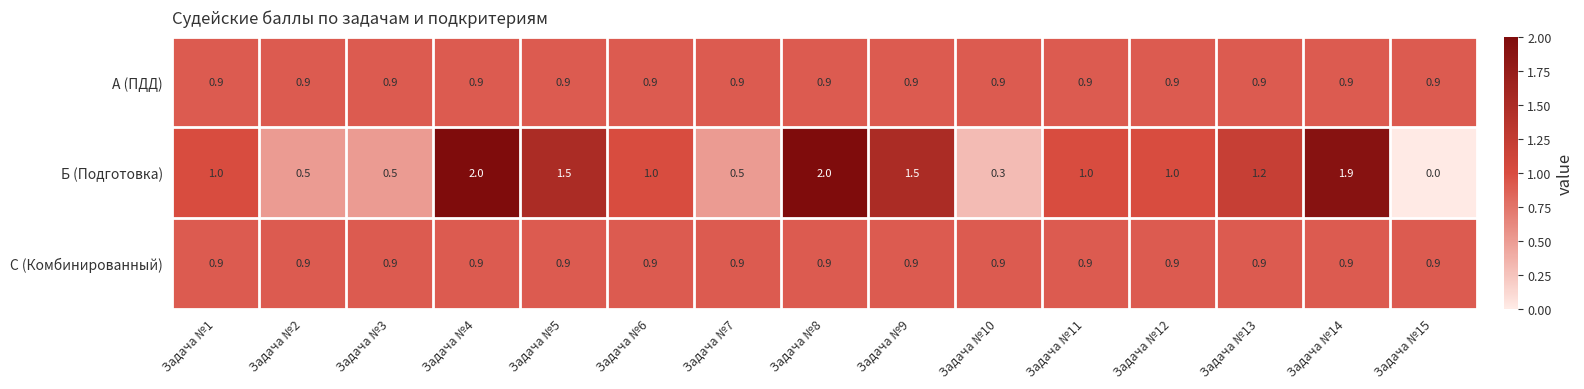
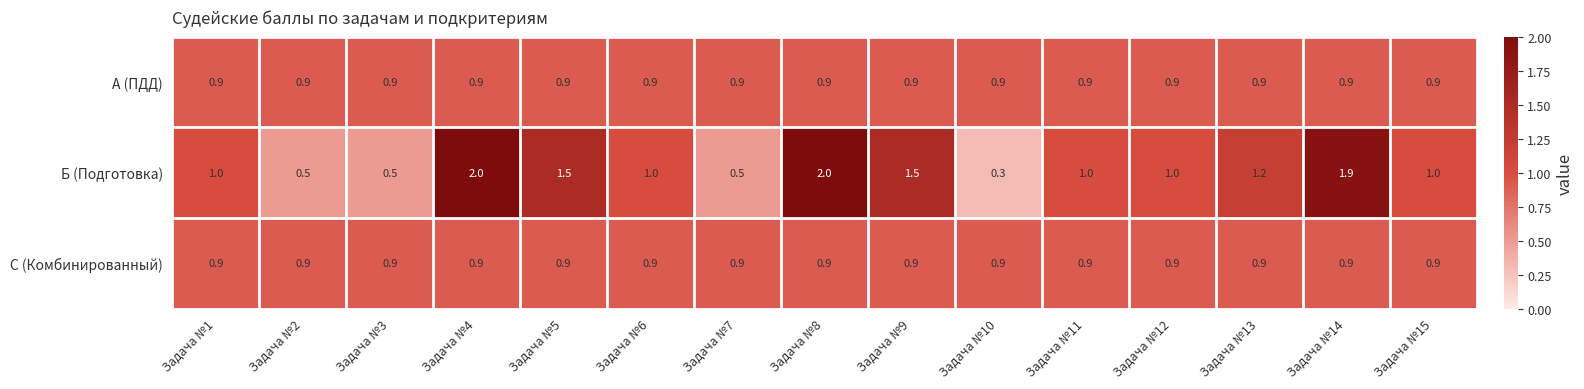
Б (Подготовка), Задача №15: 0.0 -> 1.0
